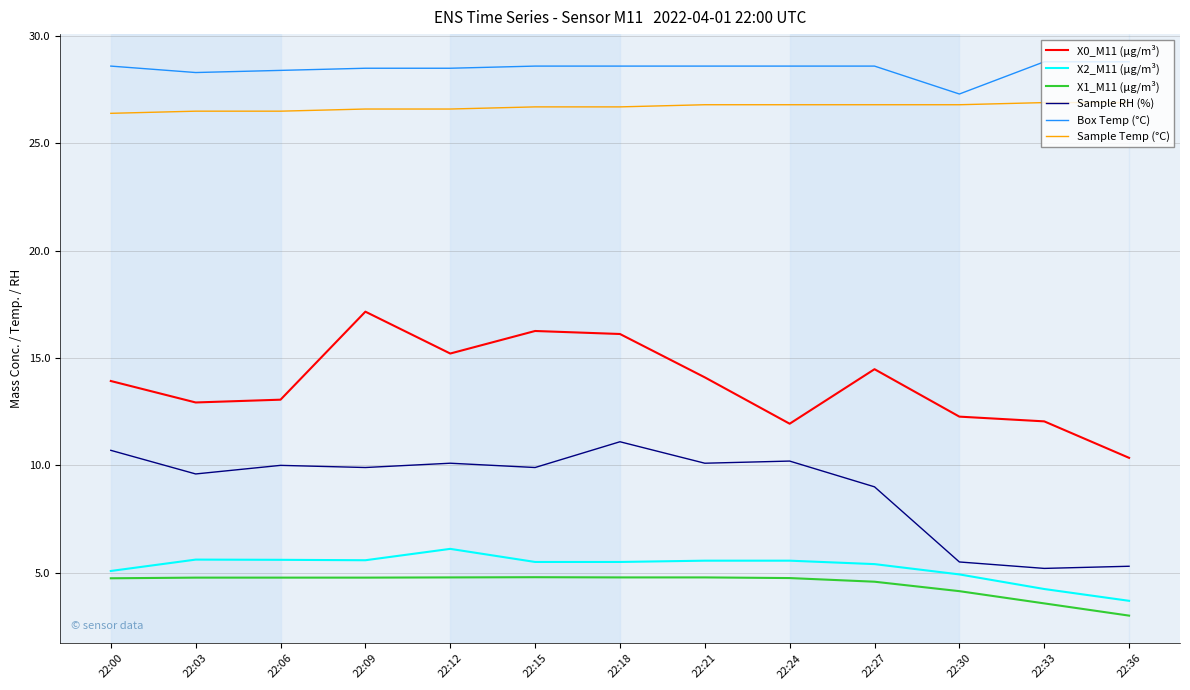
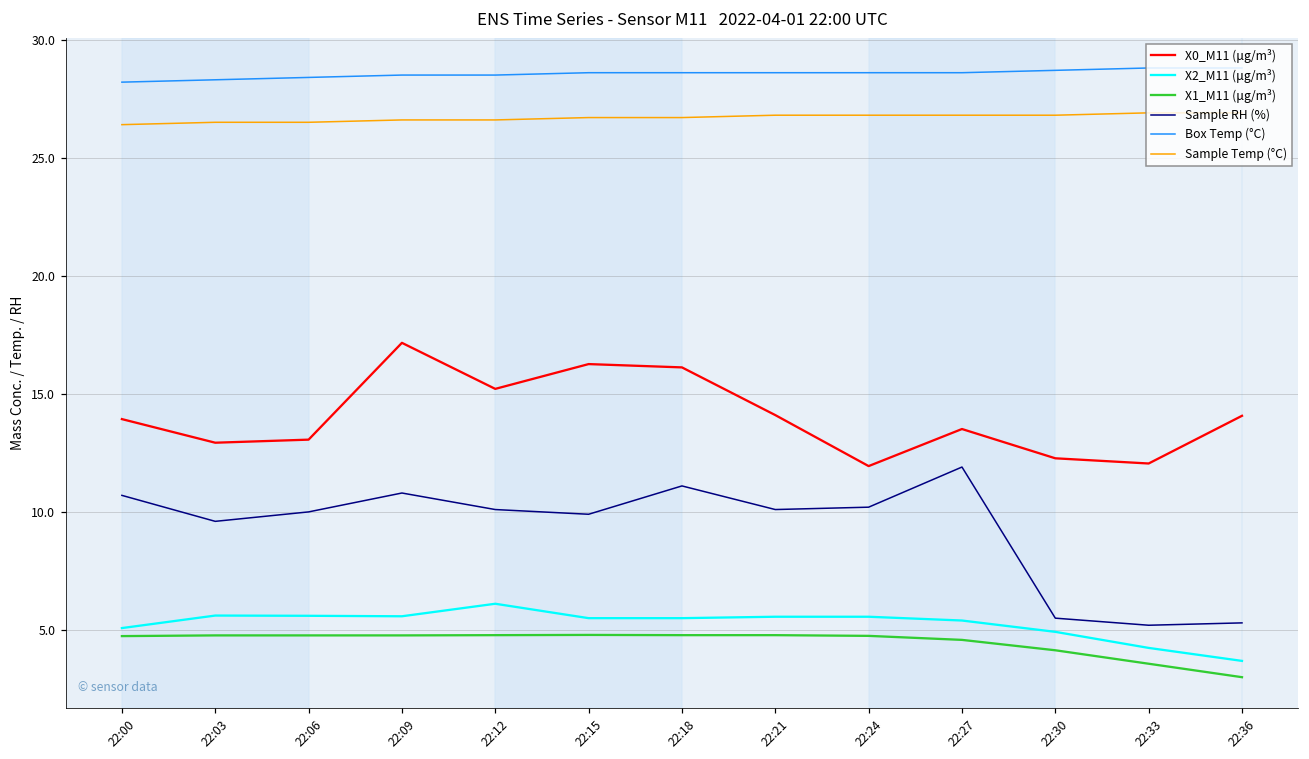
Box Temp (°C), 22:00: 28.6 -> 28.2
Sample RH (%), 22:09: 9.9 -> 10.8
X0_M11 (μg/m³), 22:27: 14.5 -> 13.5
Sample RH (%), 22:27: 9.0 -> 11.9
Box Temp (°C), 22:30: 27.3 -> 28.7
X0_M11 (μg/m³), 22:36: 10.4 -> 14.1
